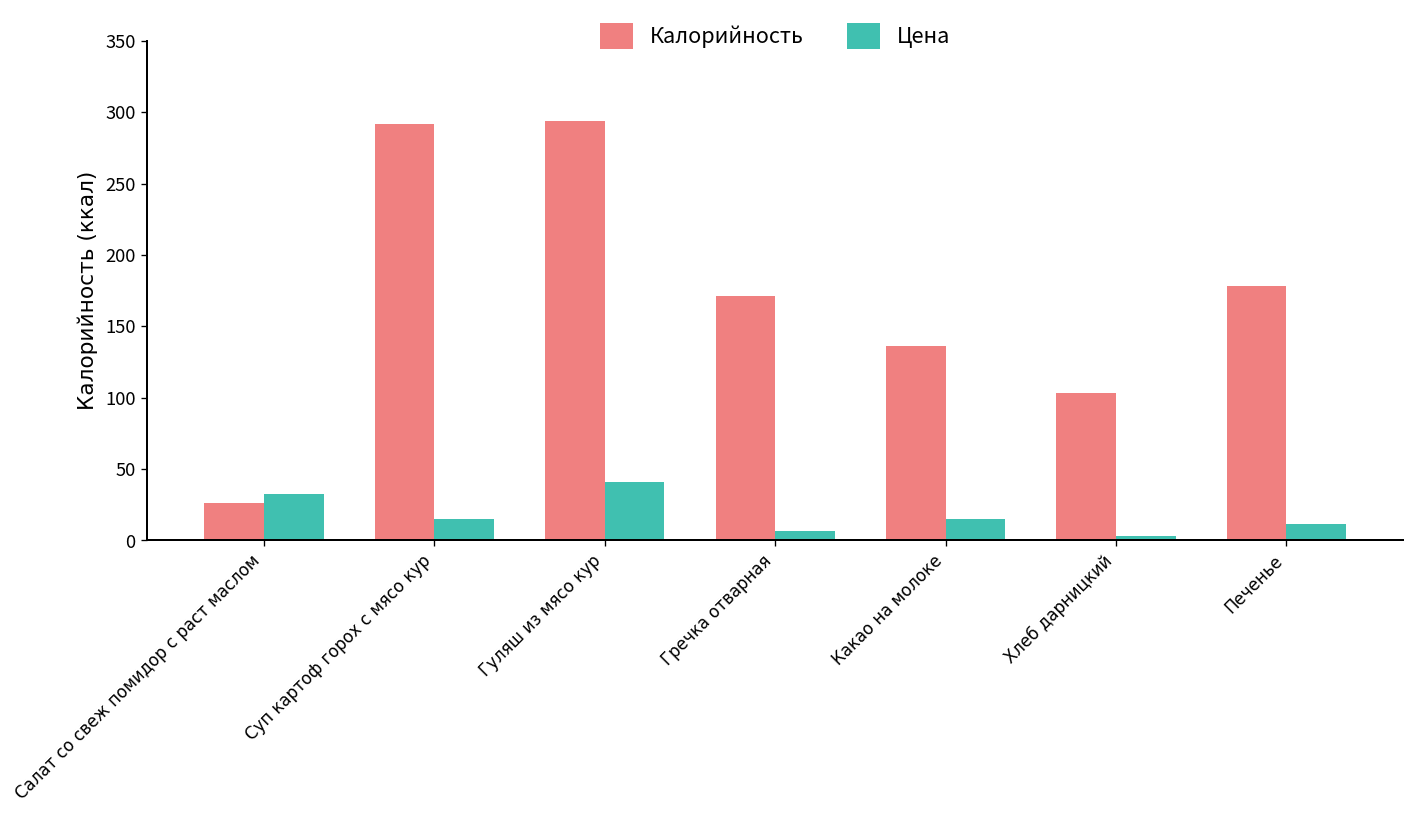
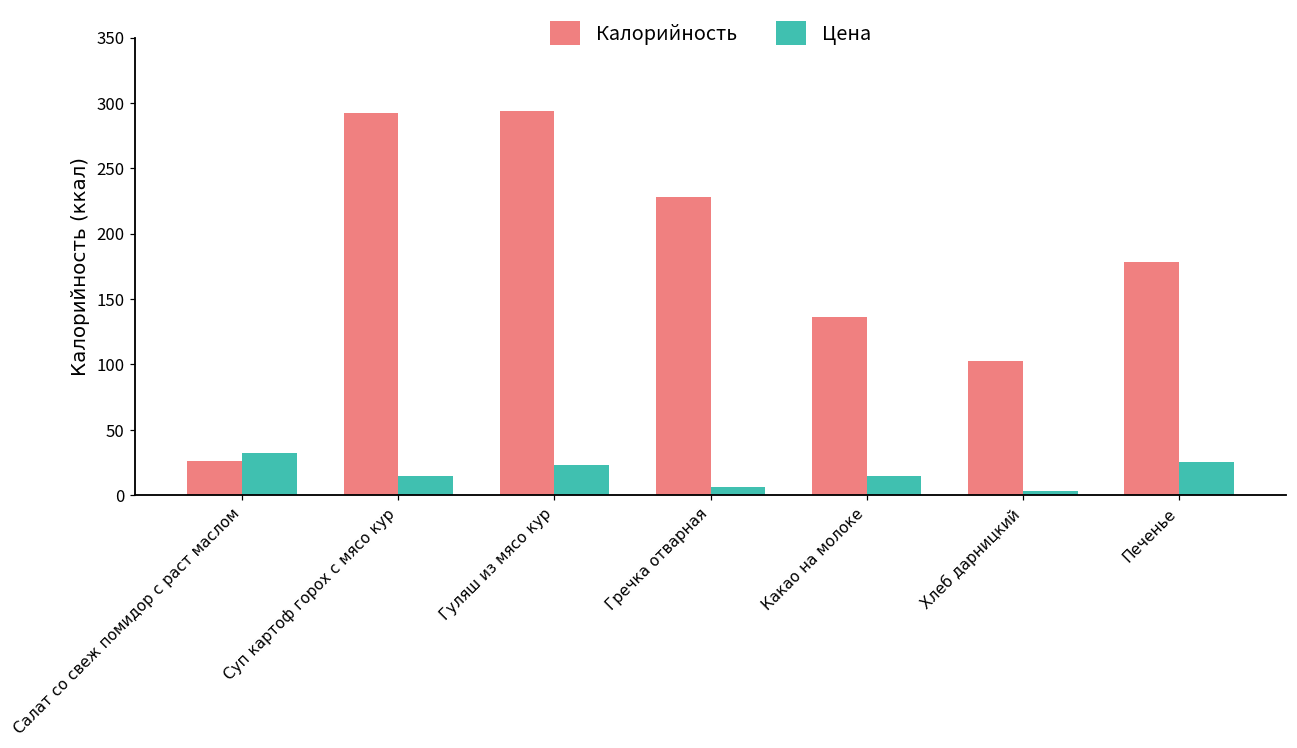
Цена, Гуляш из мясо кур: 41 -> 23
Калорийность, Гречка отварная: 171 -> 228
Цена, Печенье: 11 -> 26
